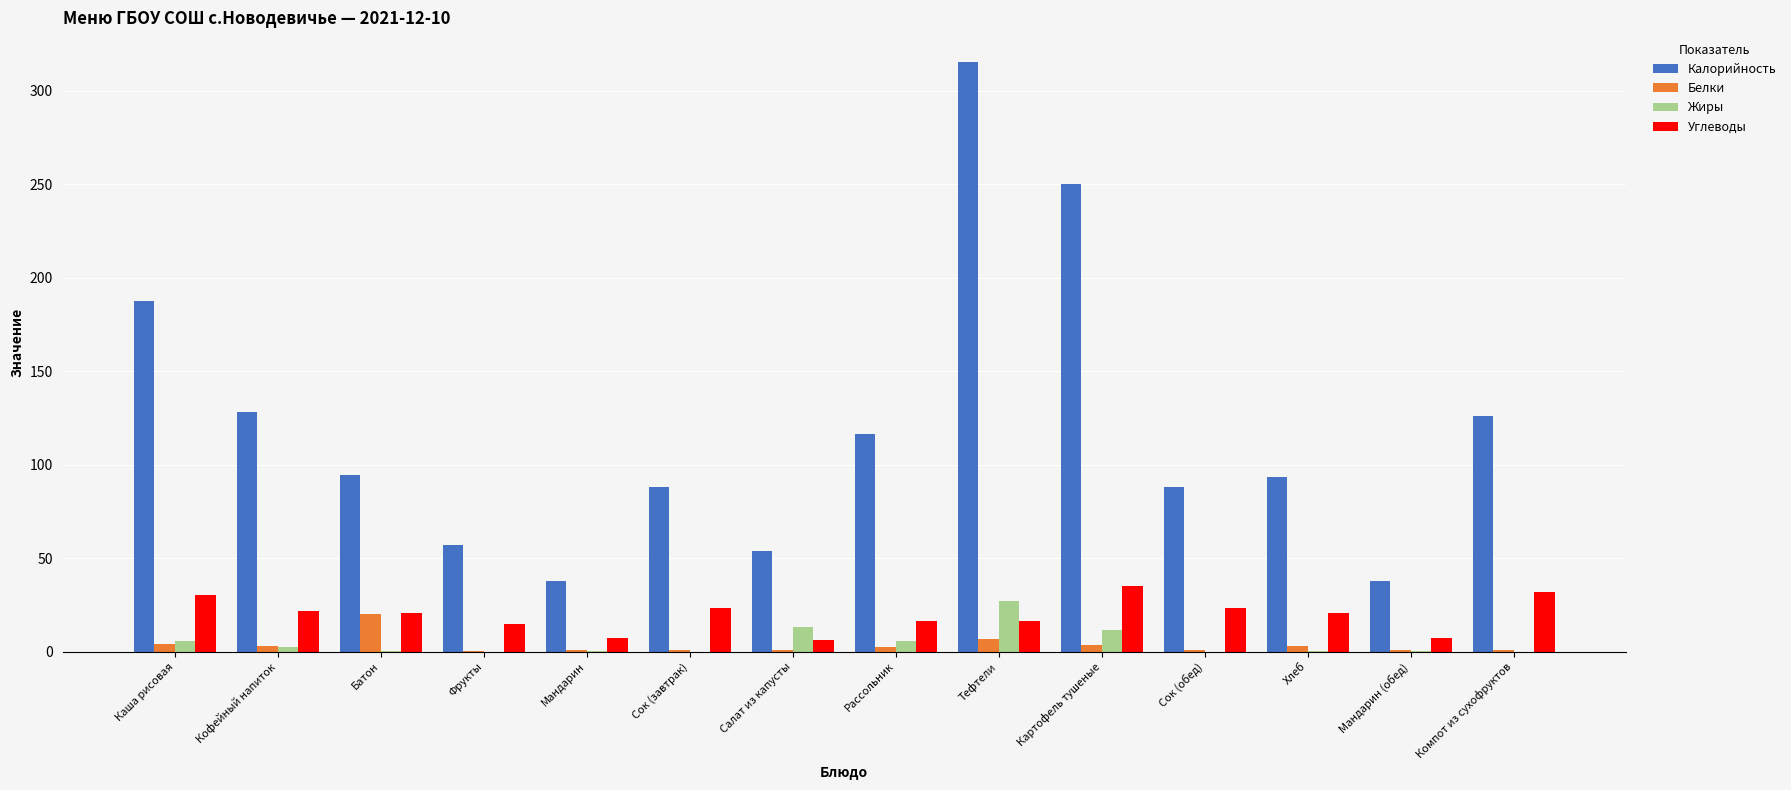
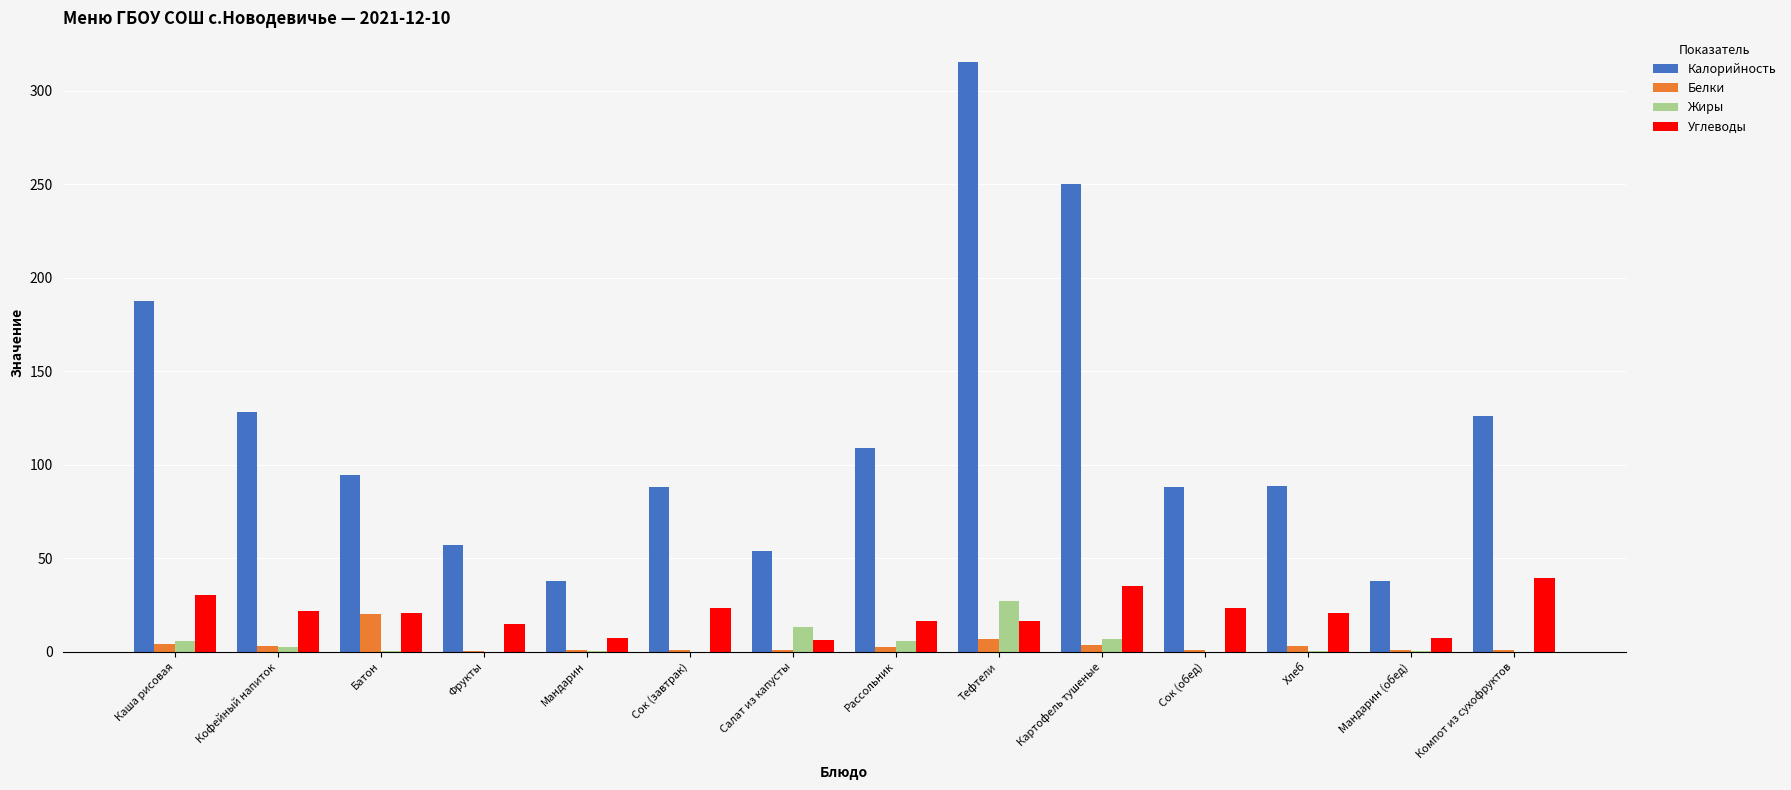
Калорийность, Рассольник: 117 -> 109
Жиры, Картофель тушеные: 11 -> 7
Калорийность, Хлеб: 93 -> 88
Углеводы, Компот из сухофруктов: 32 -> 40
